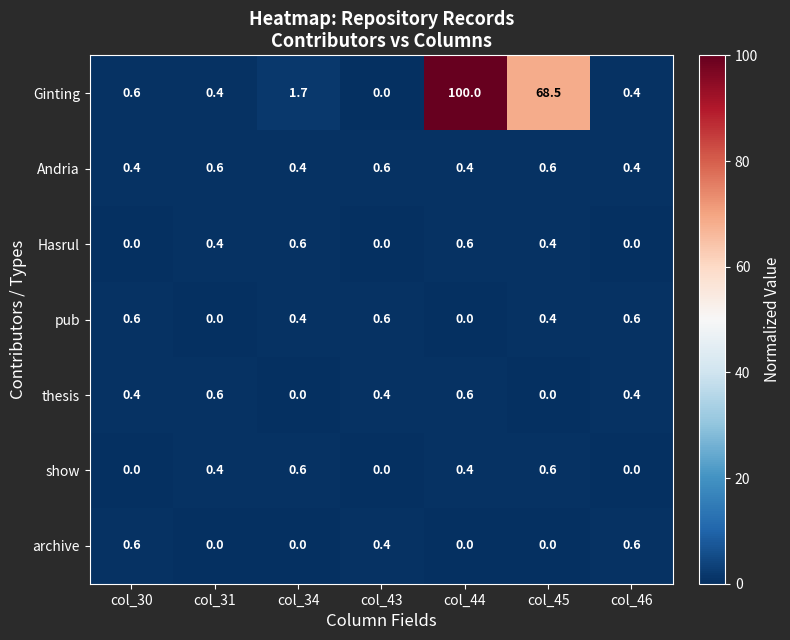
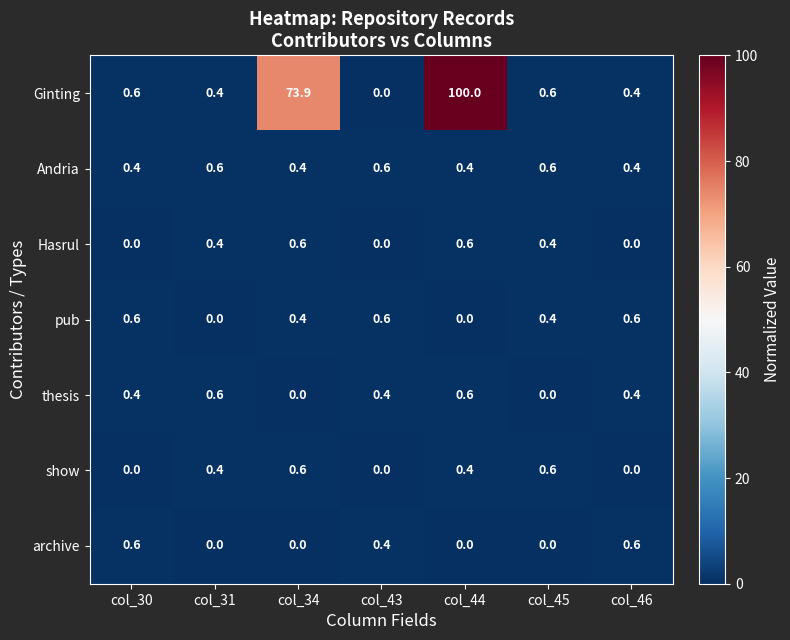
Ginting, col_34: 1.7 -> 73.9
Ginting, col_45: 68.5 -> 0.6
